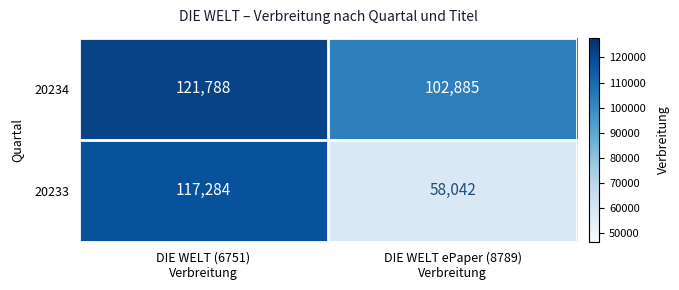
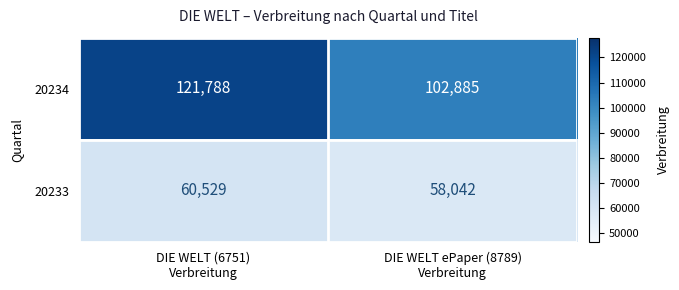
20233, DIE WELT (6751) Verbreitung: 117,284 -> 60,529
